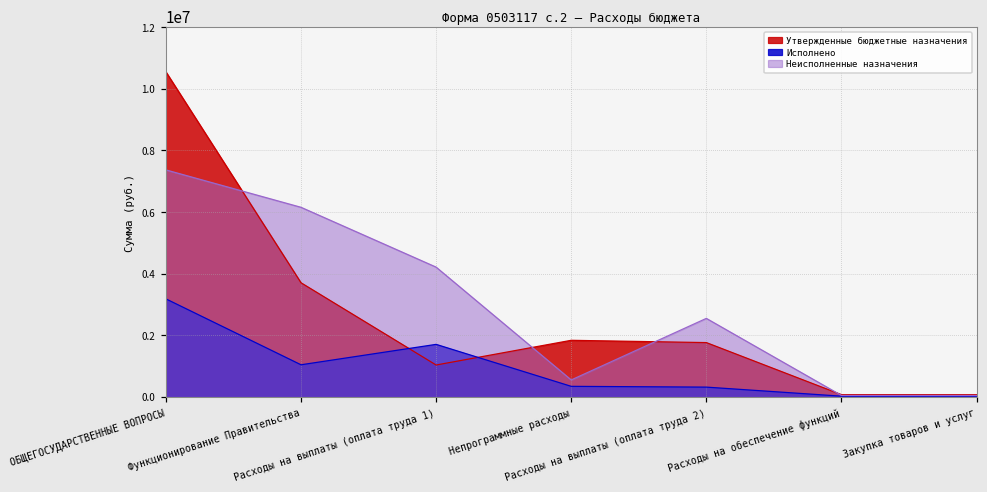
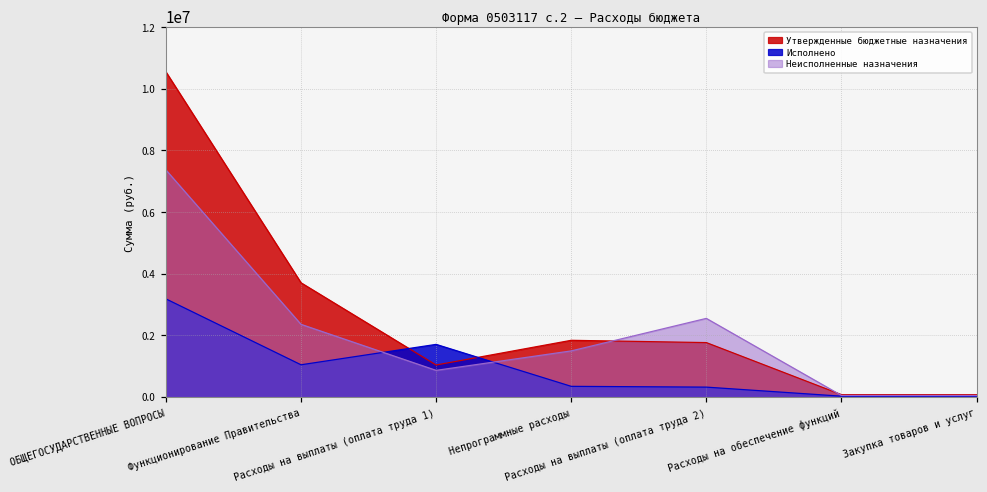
Неисполненные назначения, Функционирование Правительства: 6200000 -> 2400000
Неисполненные назначения, Расходы на выплаты (оплата труда 1): 4200000 -> 900000
Неисполненные назначения, Непрограммные расходы: 600000 -> 1500000
